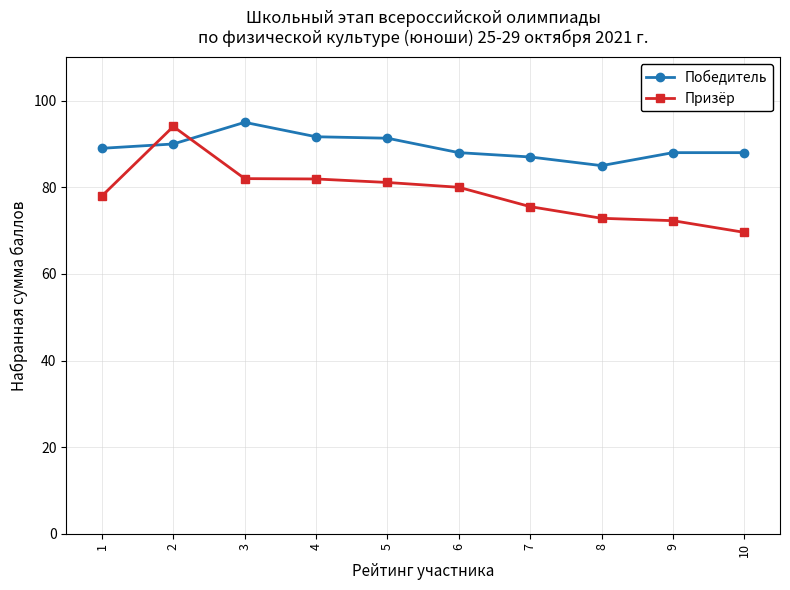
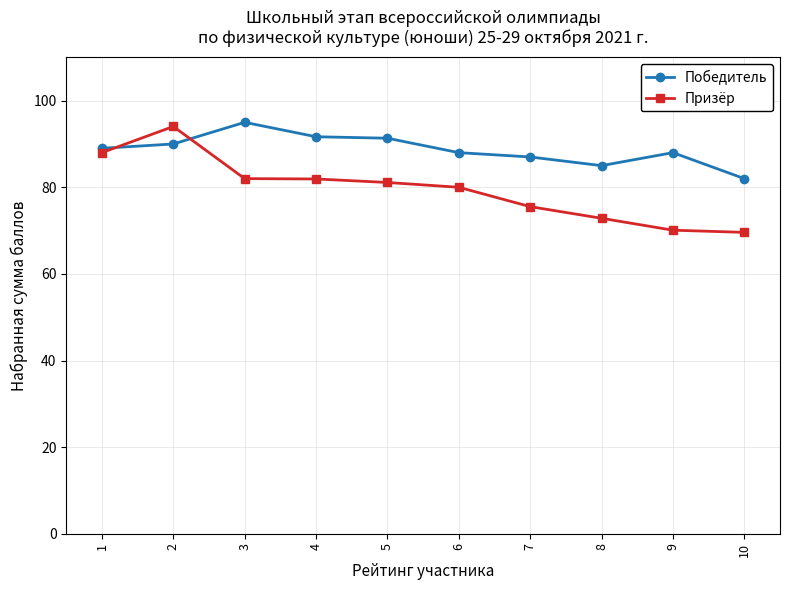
Призёр, 1: 78 -> 88
Призёр, 9: 72 -> 70
Победитель, 10: 88 -> 82
